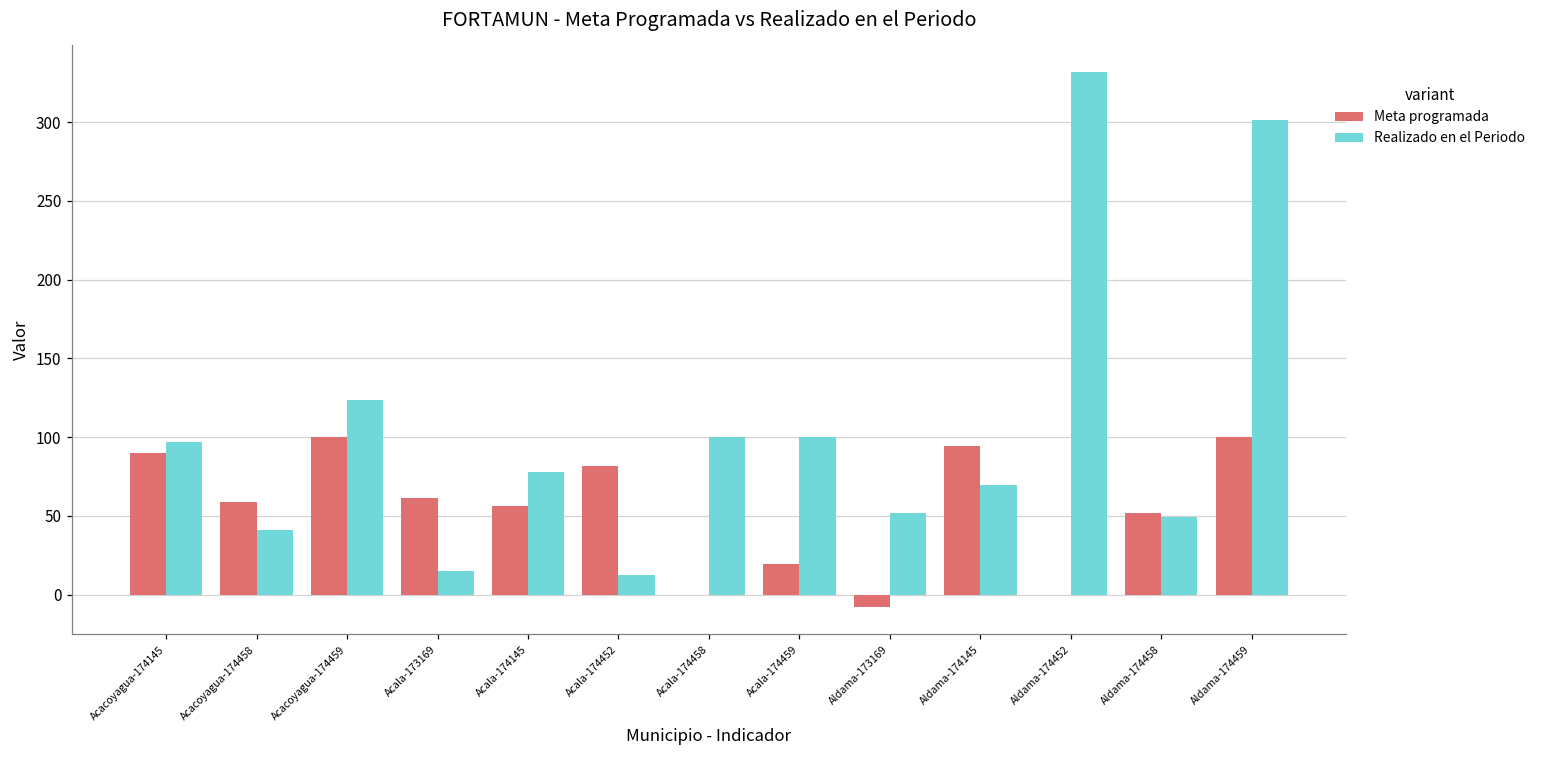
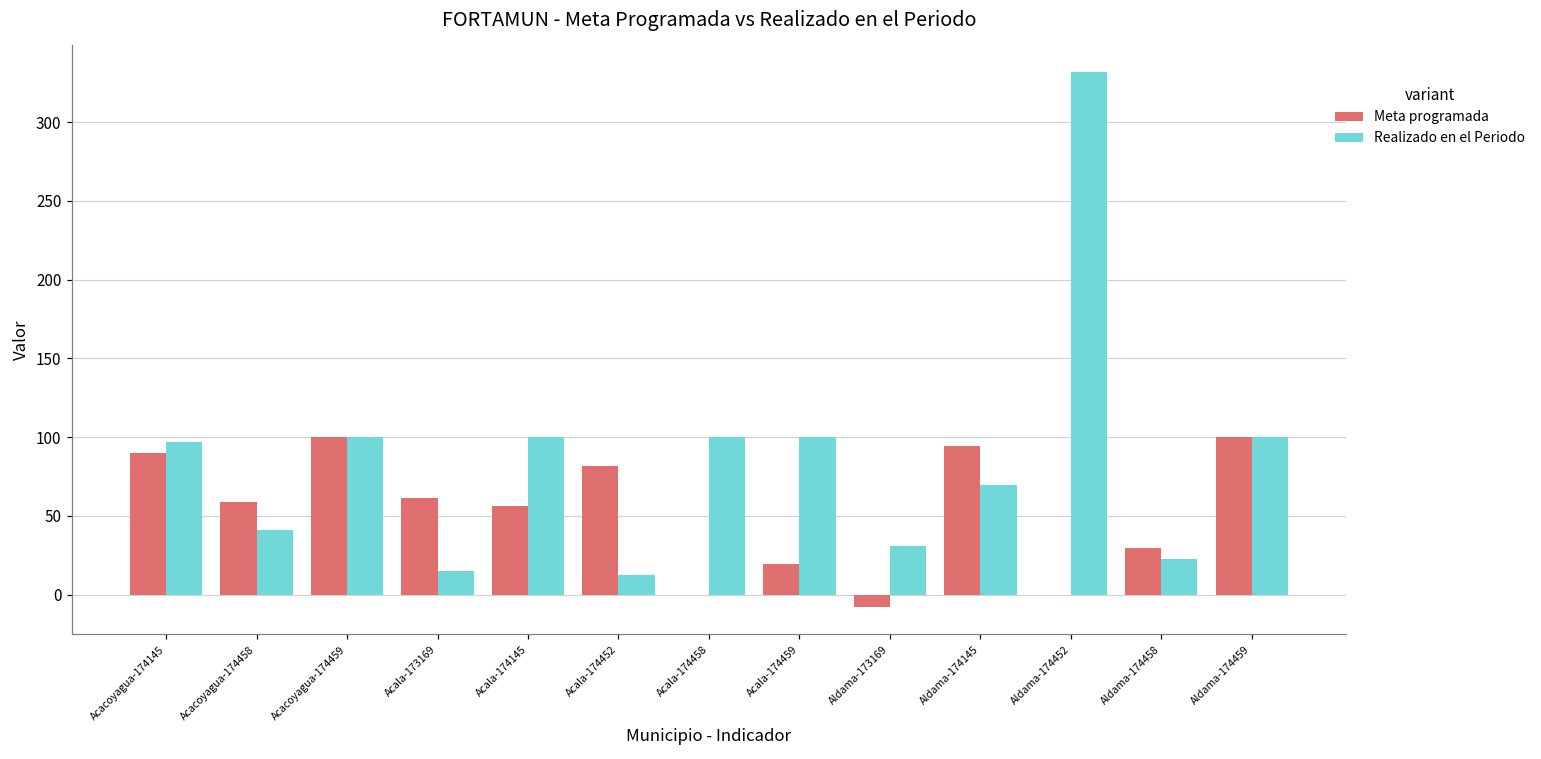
Realizado en el Periodo, Acacoyagua-174459: 124 -> 100
Realizado en el Periodo, Acala-174145: 78 -> 100
Realizado en el Periodo, Aldama-173169: 52 -> 31
Meta programada, Aldama-174458: 52 -> 30
Realizado en el Periodo, Aldama-174458: 49 -> 23
Realizado en el Periodo, Aldama-174459: 301 -> 100
